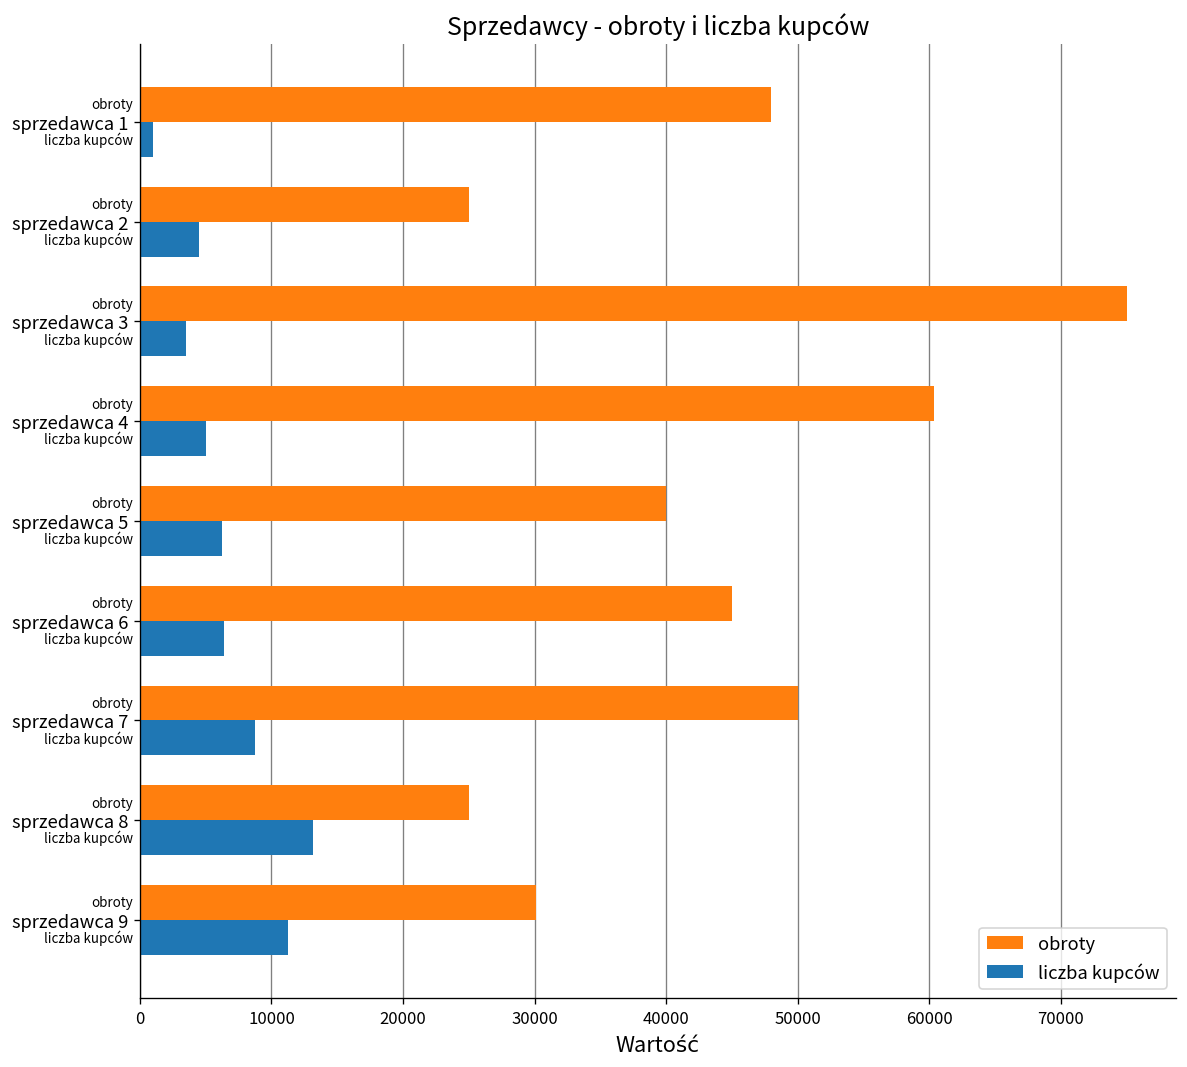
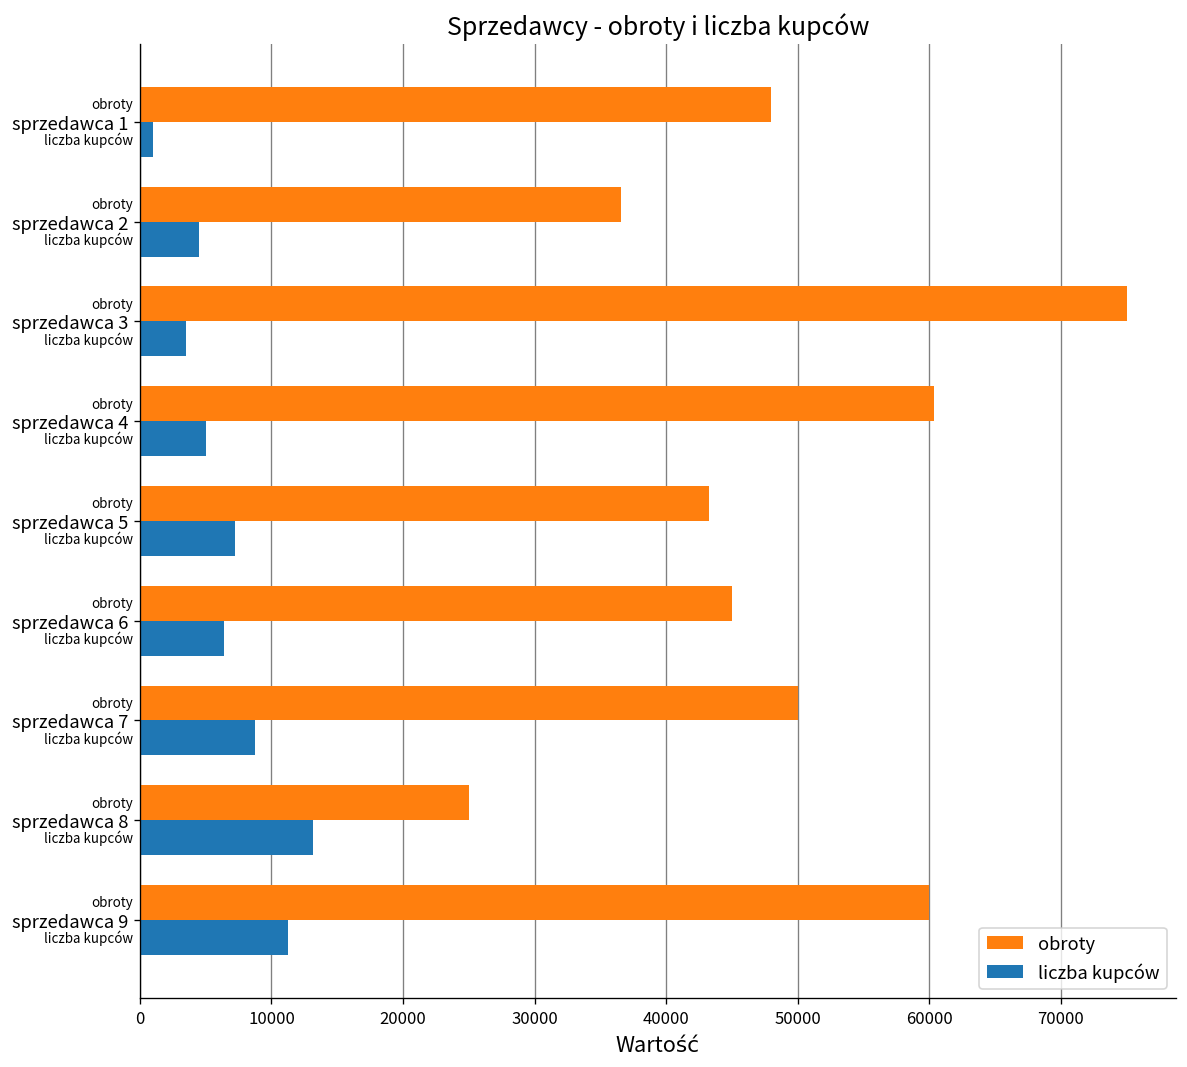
obroty, sprzedawca 2: 25000 -> 36500
obroty, sprzedawca 5: 40000 -> 43200
liczba kupców, sprzedawca 5: 6300 -> 7300
obroty, sprzedawca 9: 30100 -> 60000
